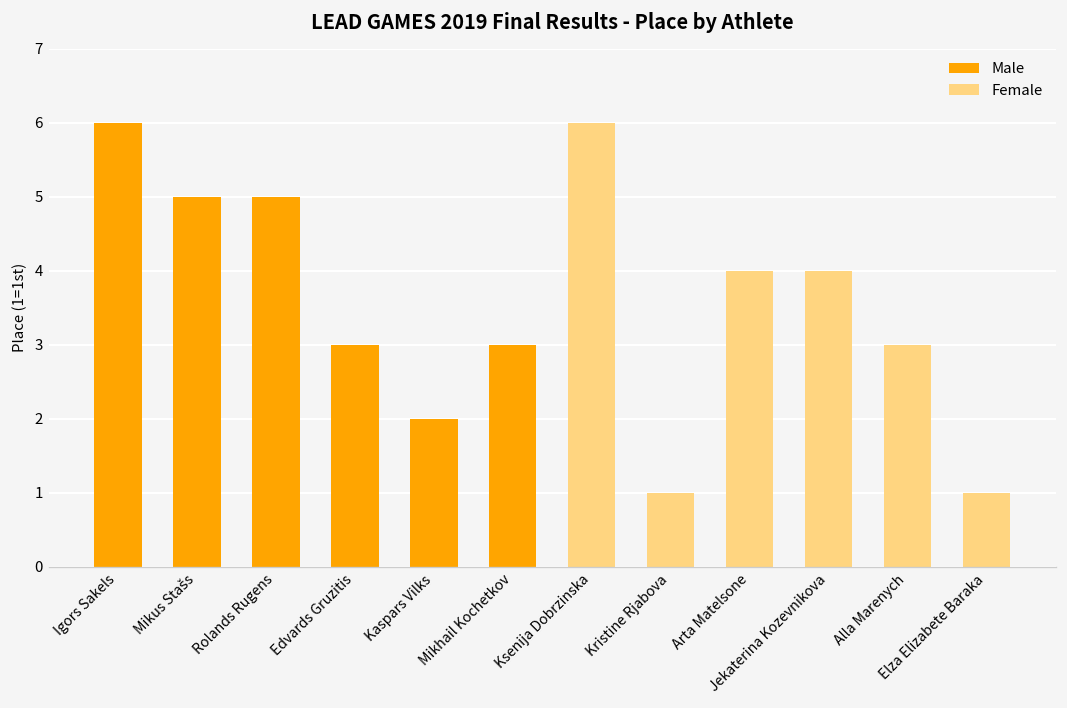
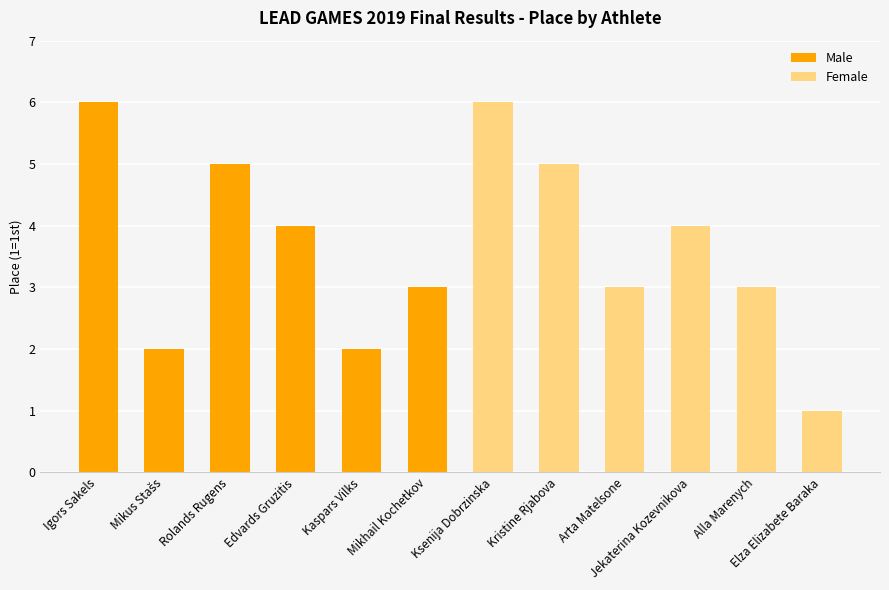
Male, Mikus Stašs: 5 -> 2
Male, Edvards Gruzitis: 3 -> 4
Female, Kristine Rjabova: 1 -> 5
Female, Arta Matelsone: 4 -> 3
